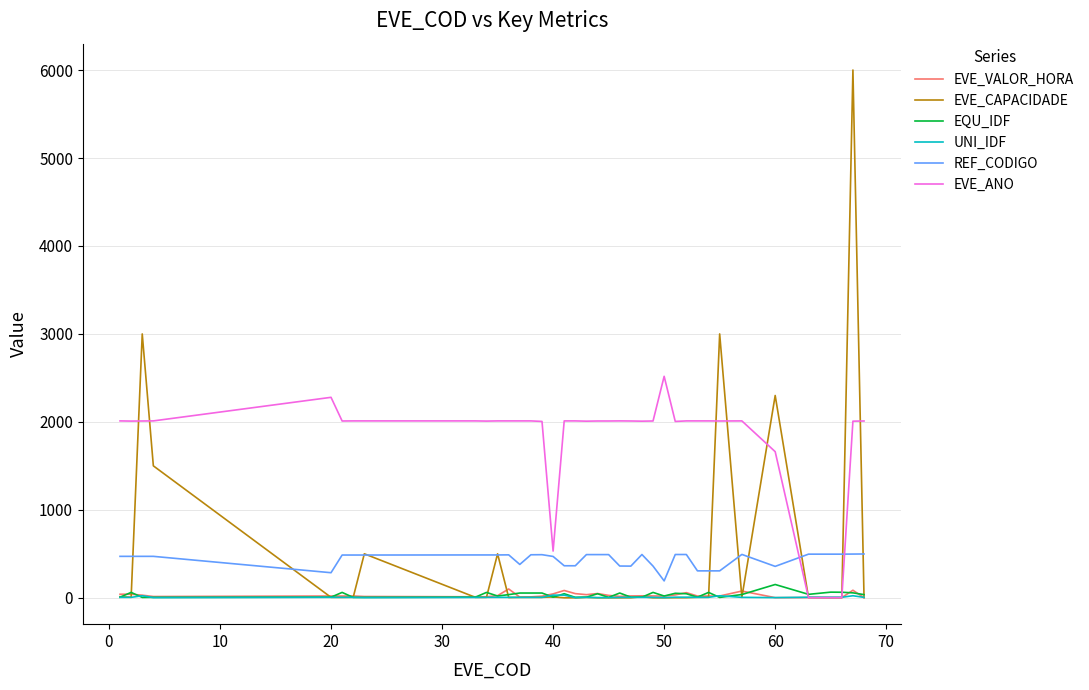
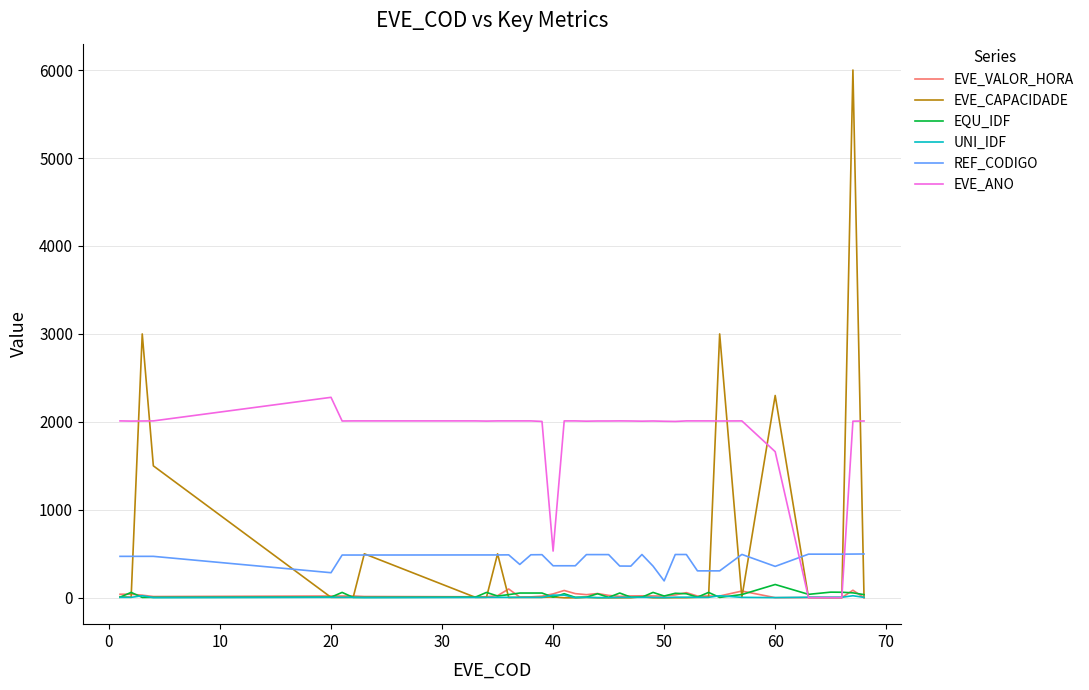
REF_CODIGO, 40: 500 -> 400
EVE_ANO, 50: 2500 -> 2000
